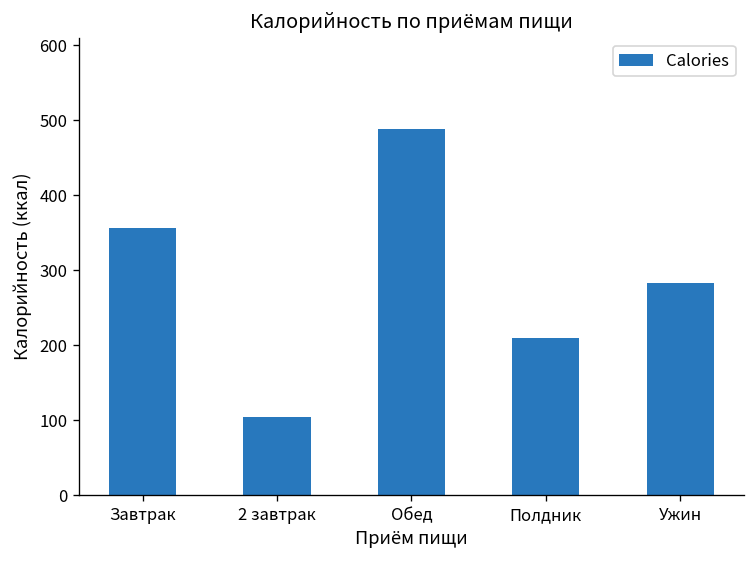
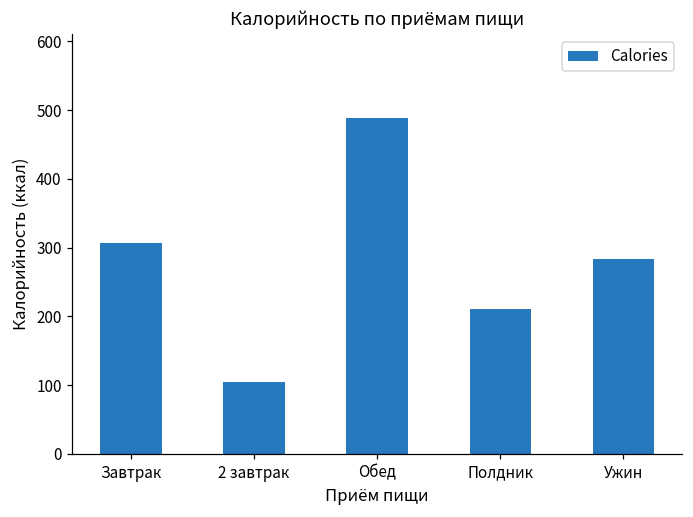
Завтрак: 360 -> 310
